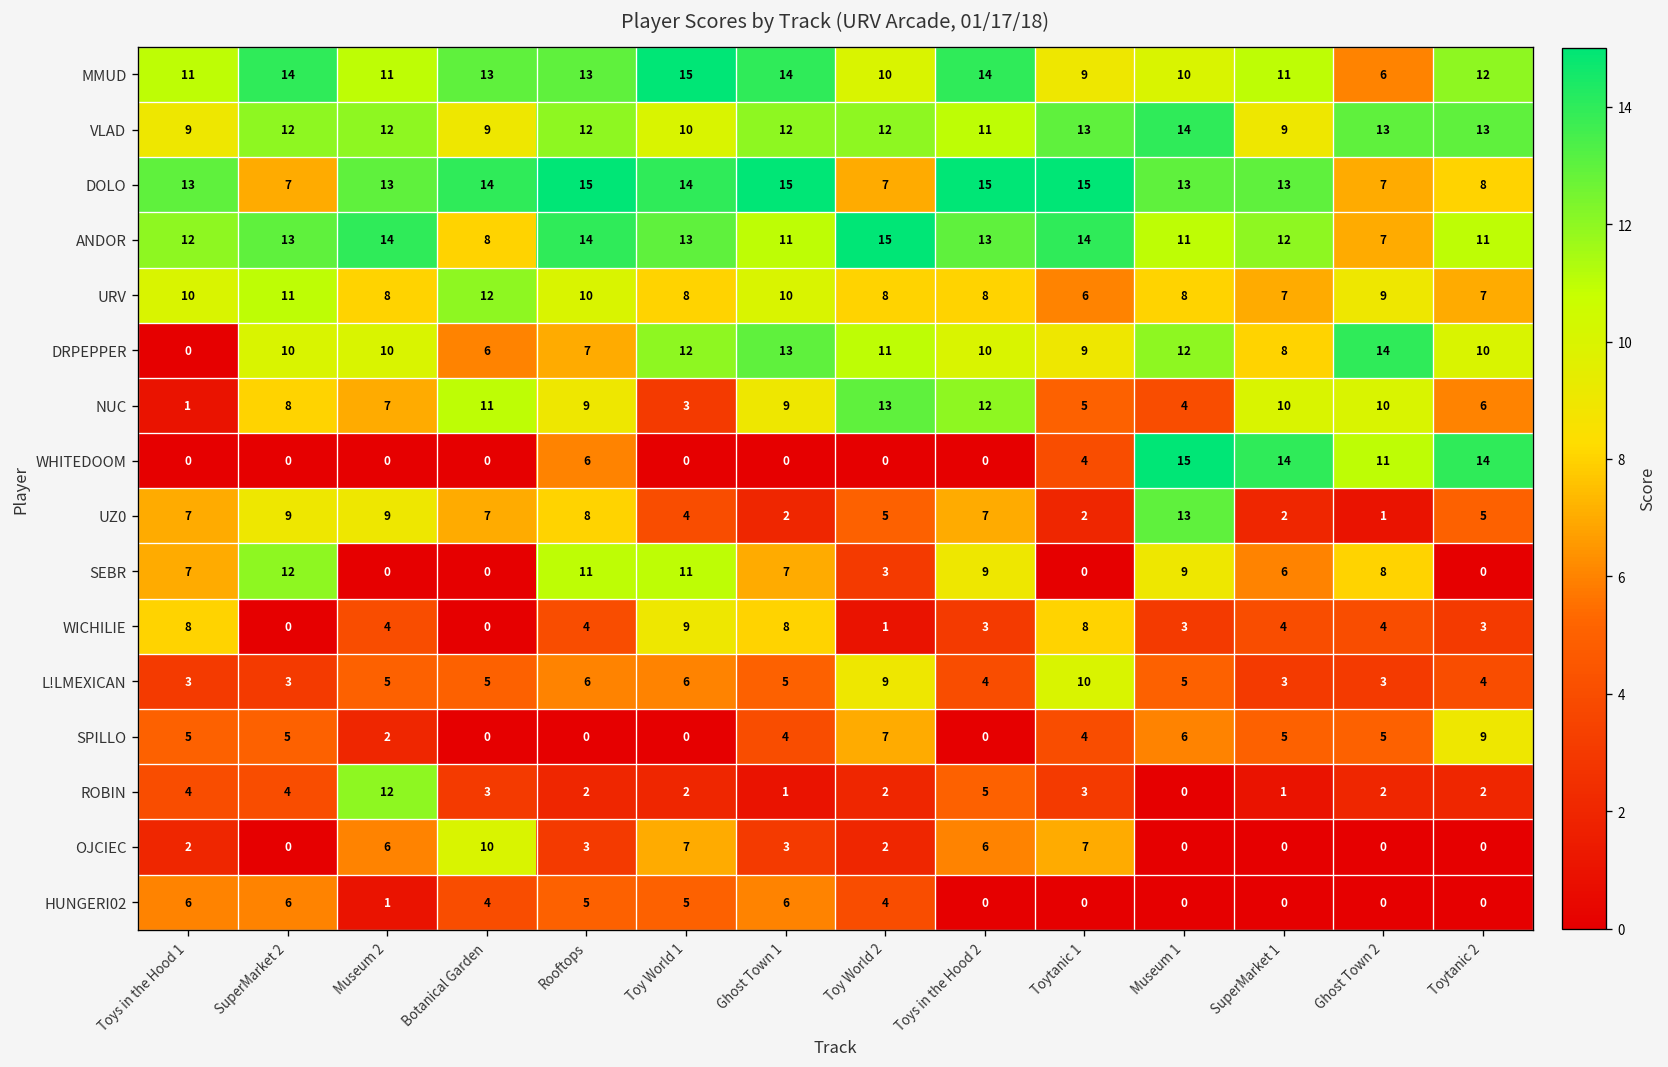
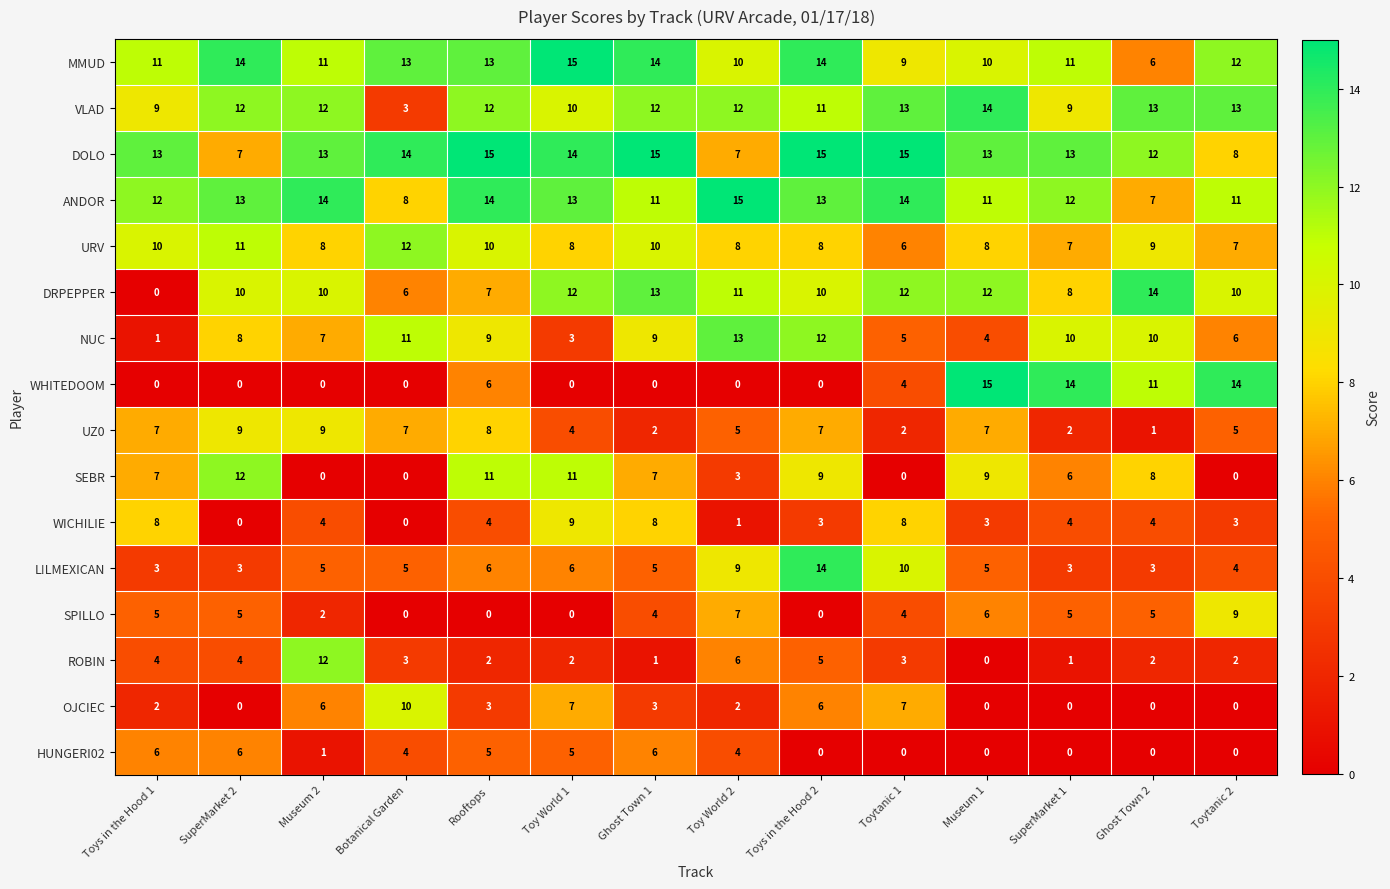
VLAD, Botanical Garden: 9 -> 3
DOLO, Ghost Town 2: 7 -> 12
DRPEPPER, Toytanic 1: 9 -> 12
UZ0, Museum 1: 13 -> 7
L!LMEXICAN, Toys in the Hood 2: 4 -> 14
ROBIN, Toy World 2: 2 -> 6
